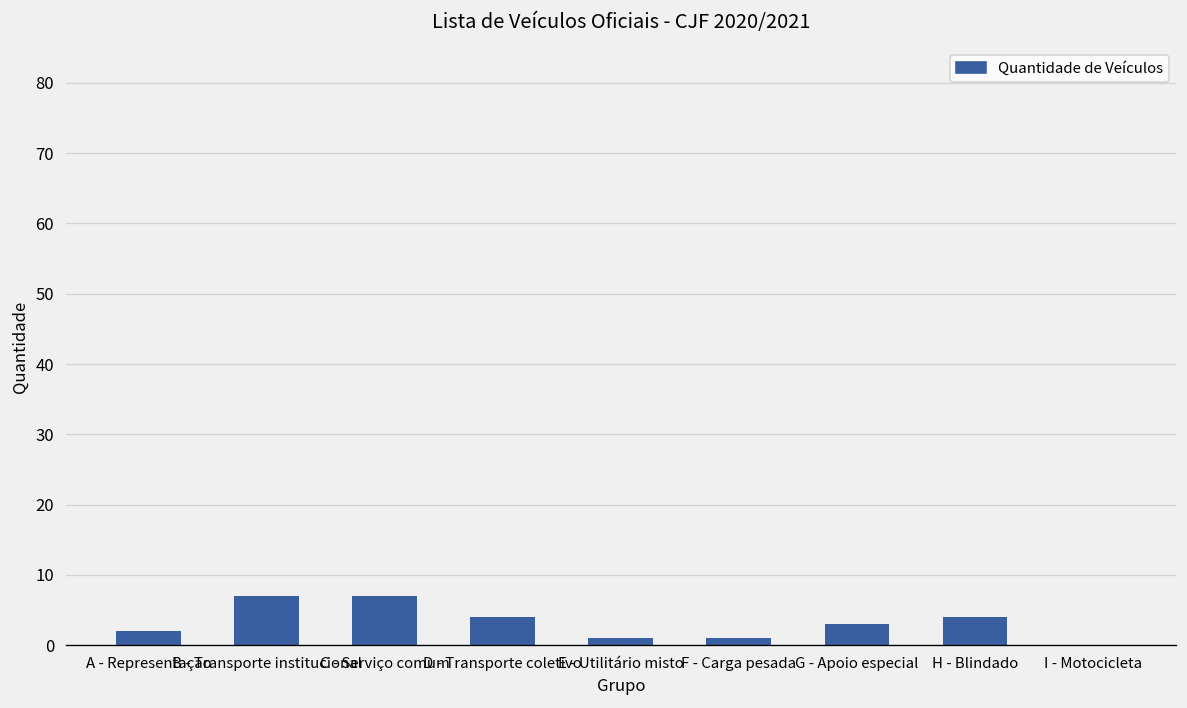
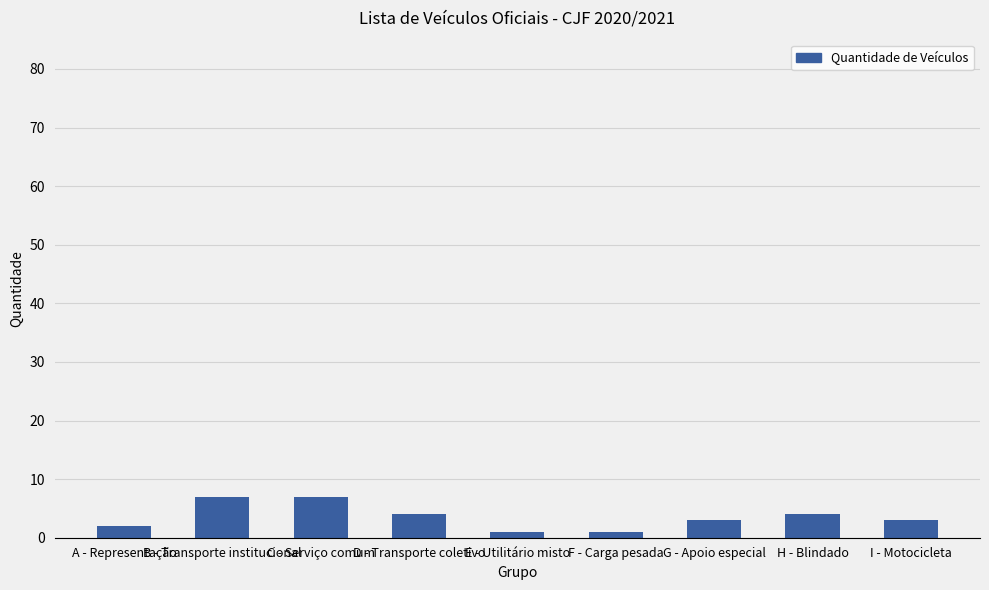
I - Motocicleta: 0 -> 3
